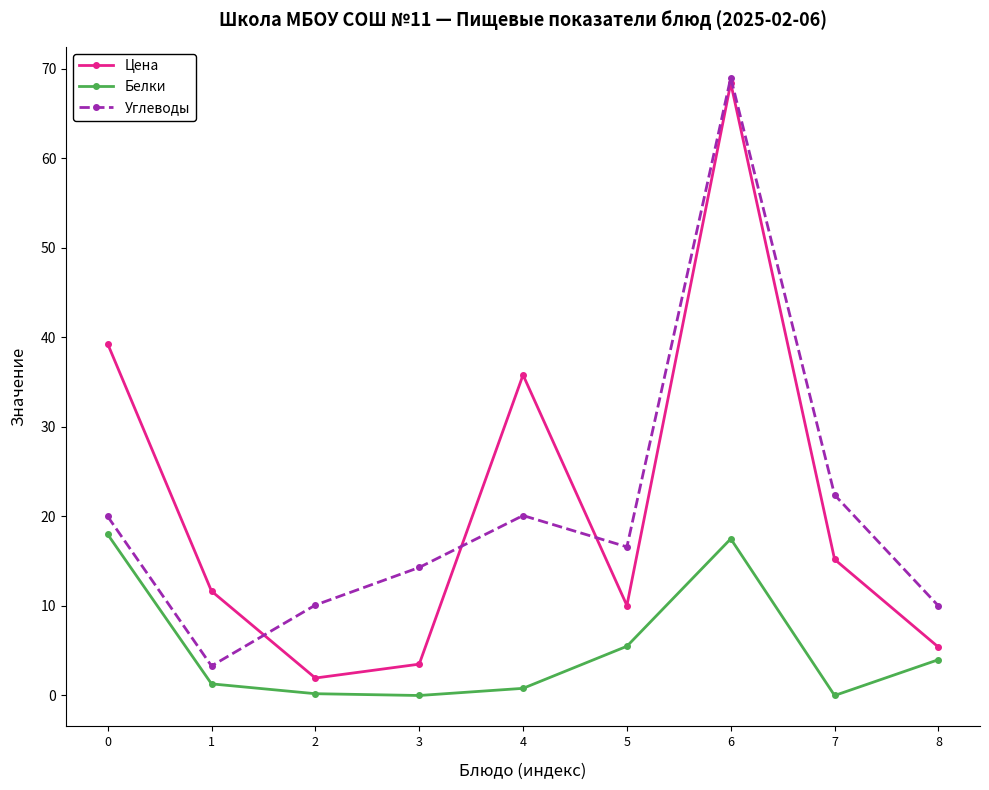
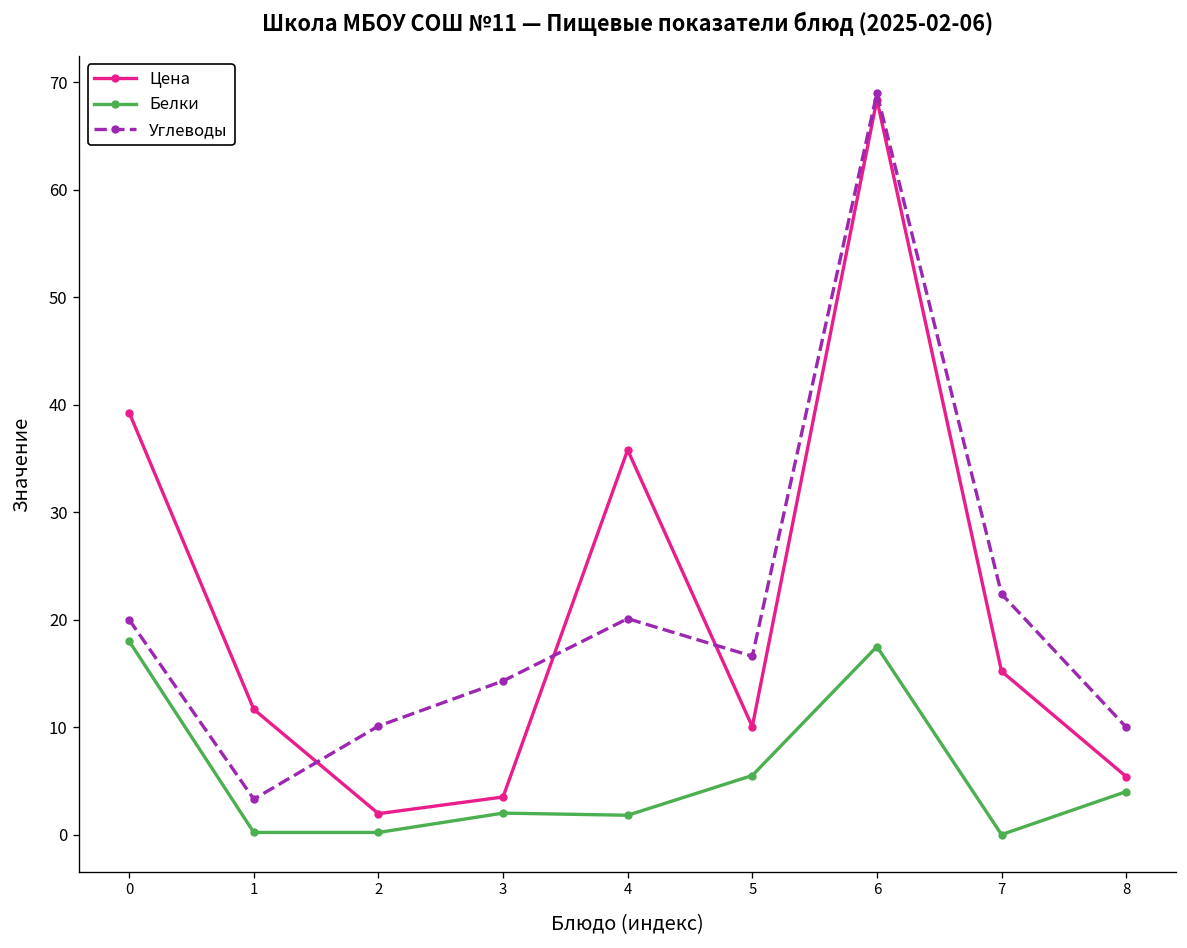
Белки, 1: 1 -> 0
Белки, 3: 0 -> 2
Белки, 4: 1 -> 2
